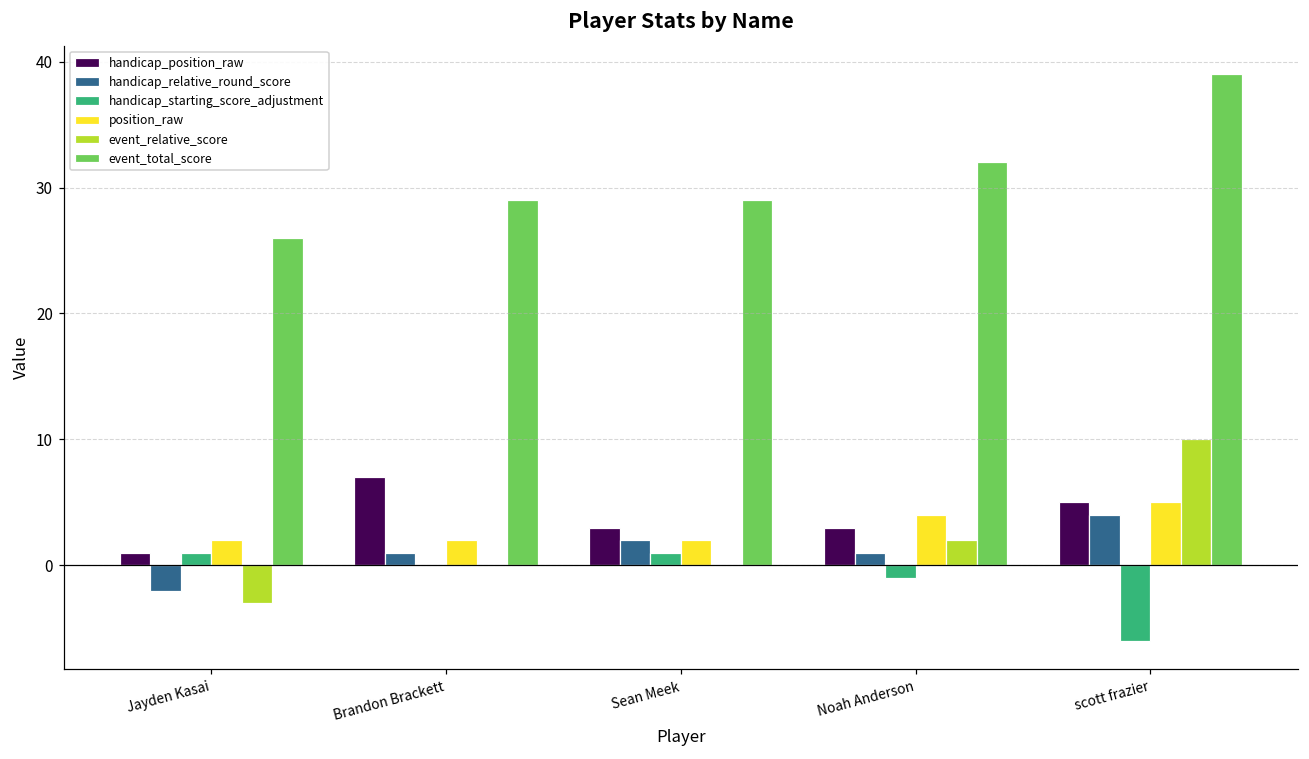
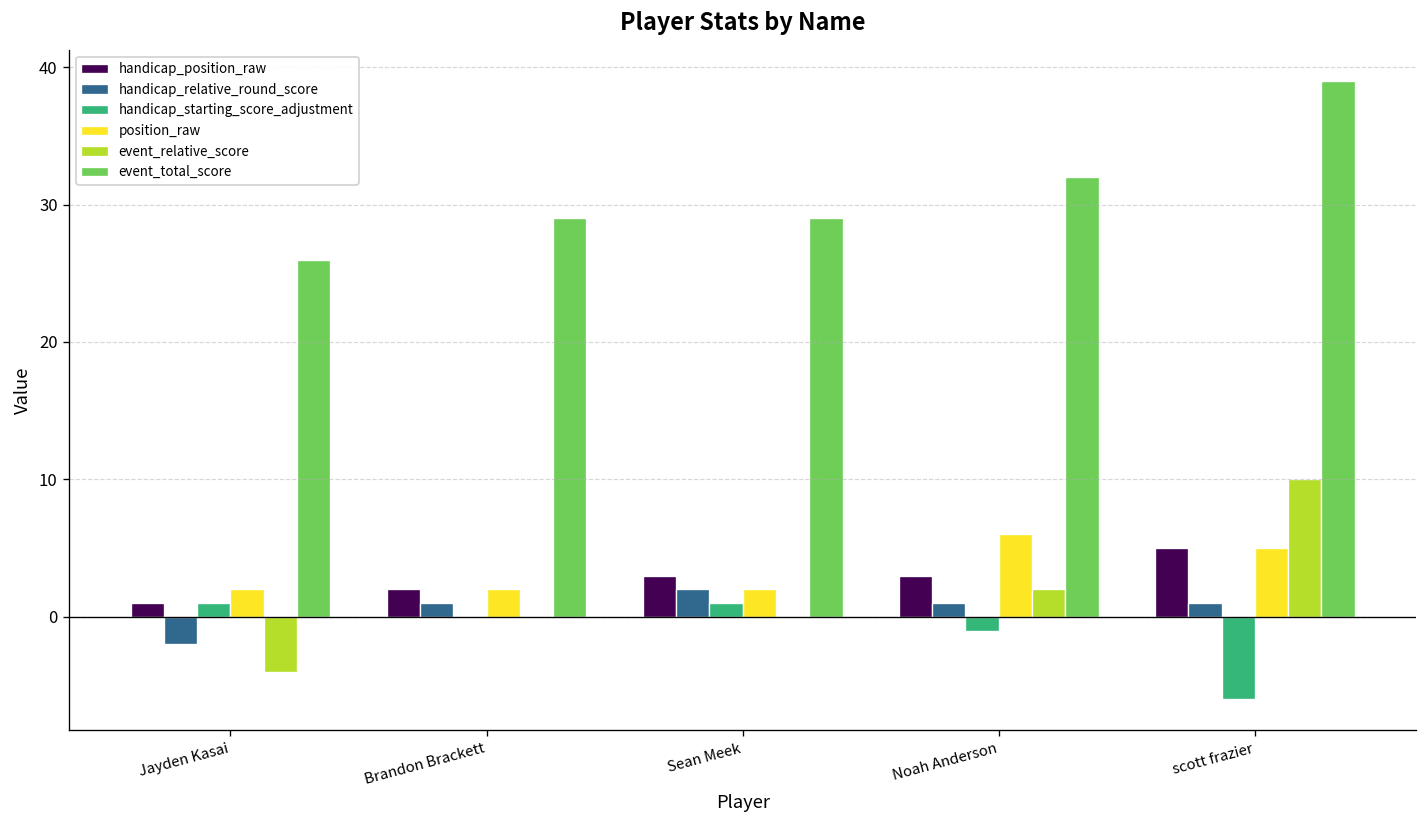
event_relative_score, Jayden Kasai: -3 -> -4
handicap_position_raw, Brandon Brackett: 7 -> 2
position_raw, Noah Anderson: 4 -> 6
handicap_relative_round_score, scott frazier: 4 -> 1
